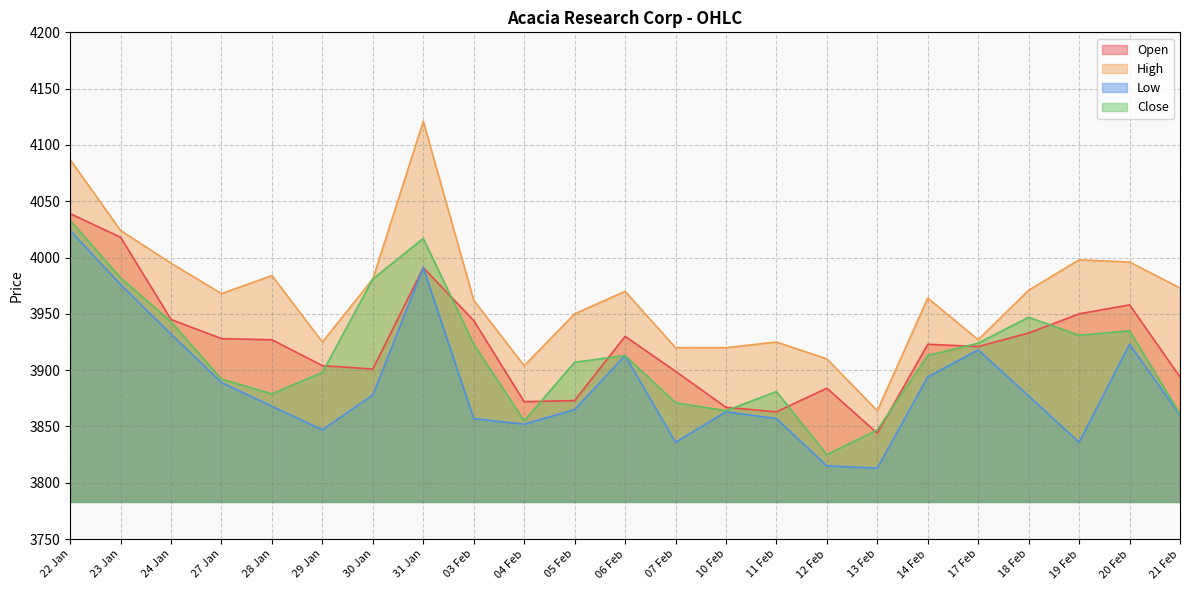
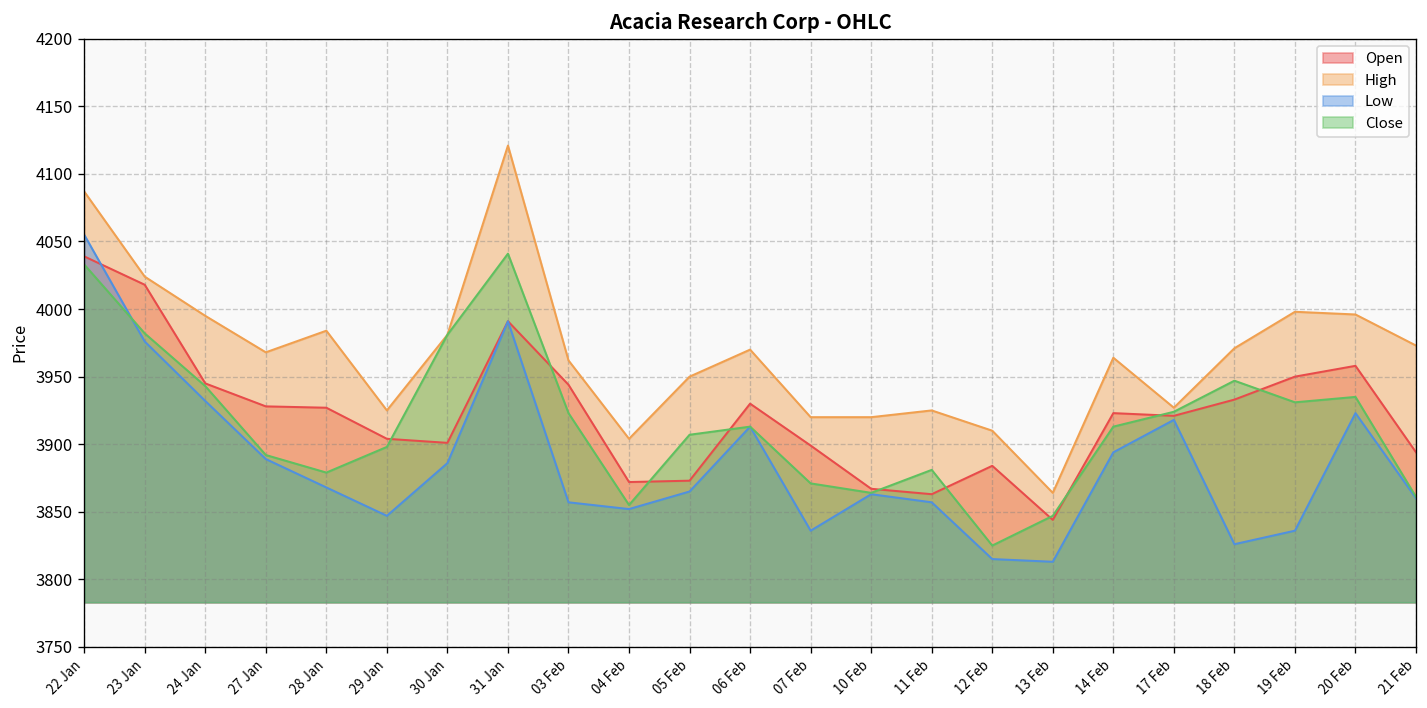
Low, 22 Jan: 4024 -> 4055
Low, 30 Jan: 3878 -> 3886
Close, 31 Jan: 4017 -> 4041
Low, 18 Feb: 3877 -> 3826
